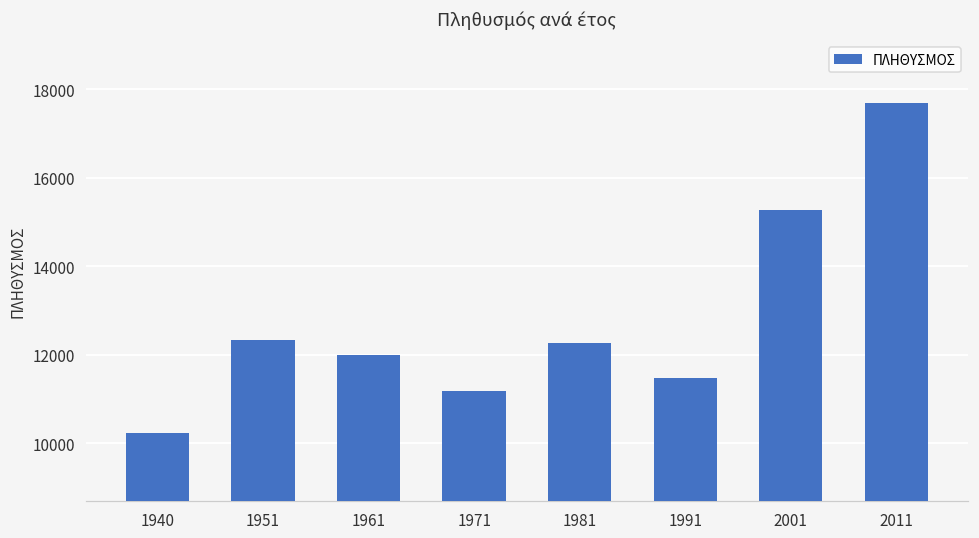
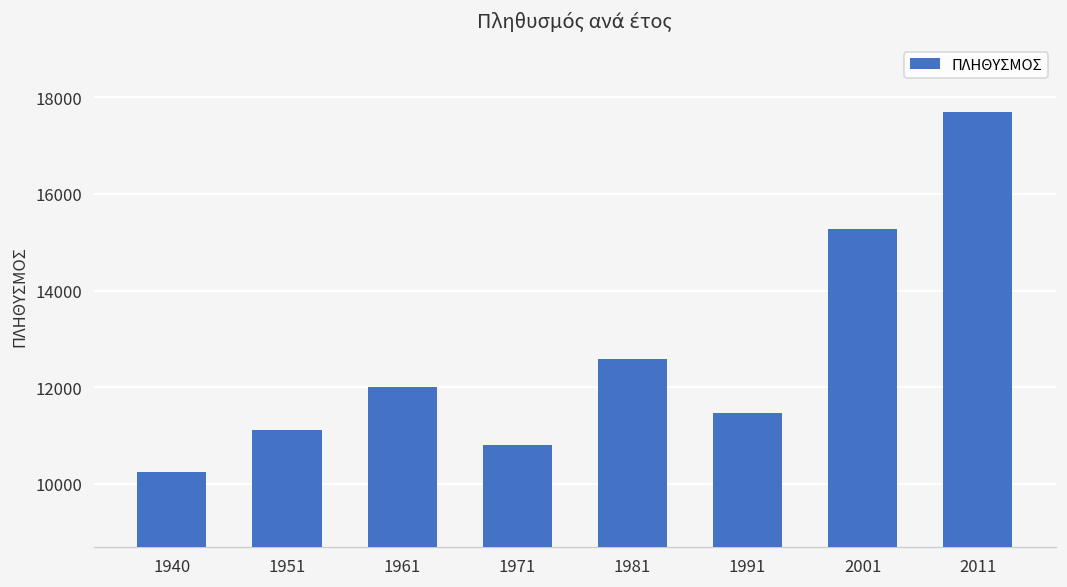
1951: 12300 -> 11100
1971: 11200 -> 10800
1981: 12300 -> 12600
